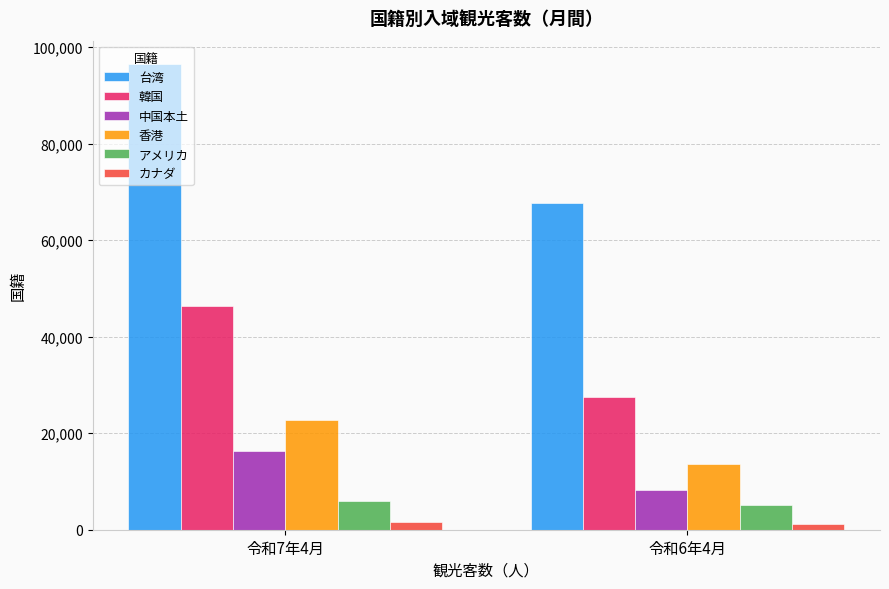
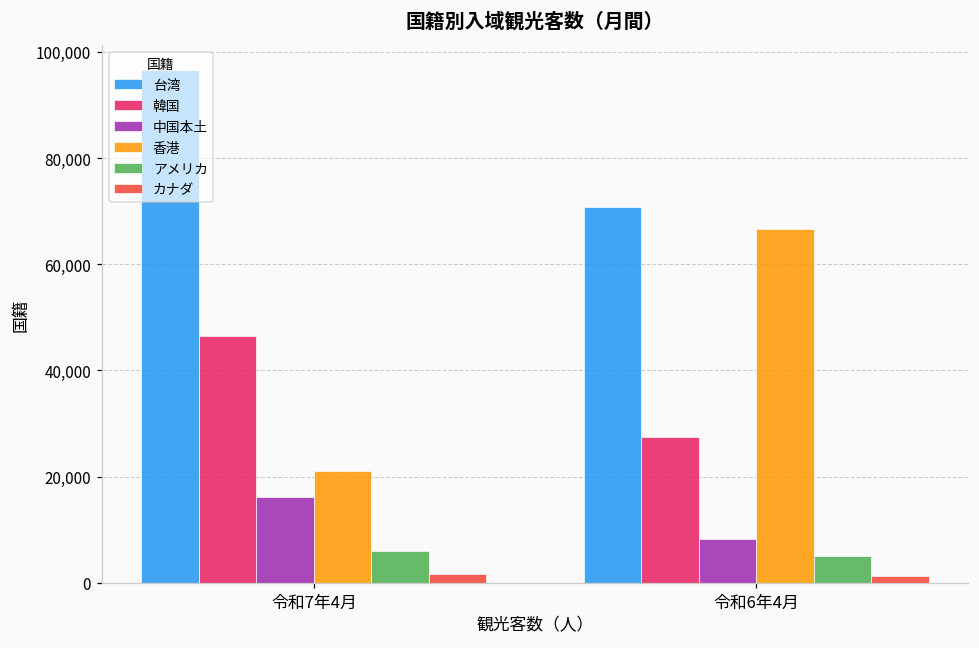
香港, 令和7年4月: 23,000 -> 21,000
台湾, 令和6年4月: 68,000 -> 71,000
香港, 令和6年4月: 14,000 -> 67,000
